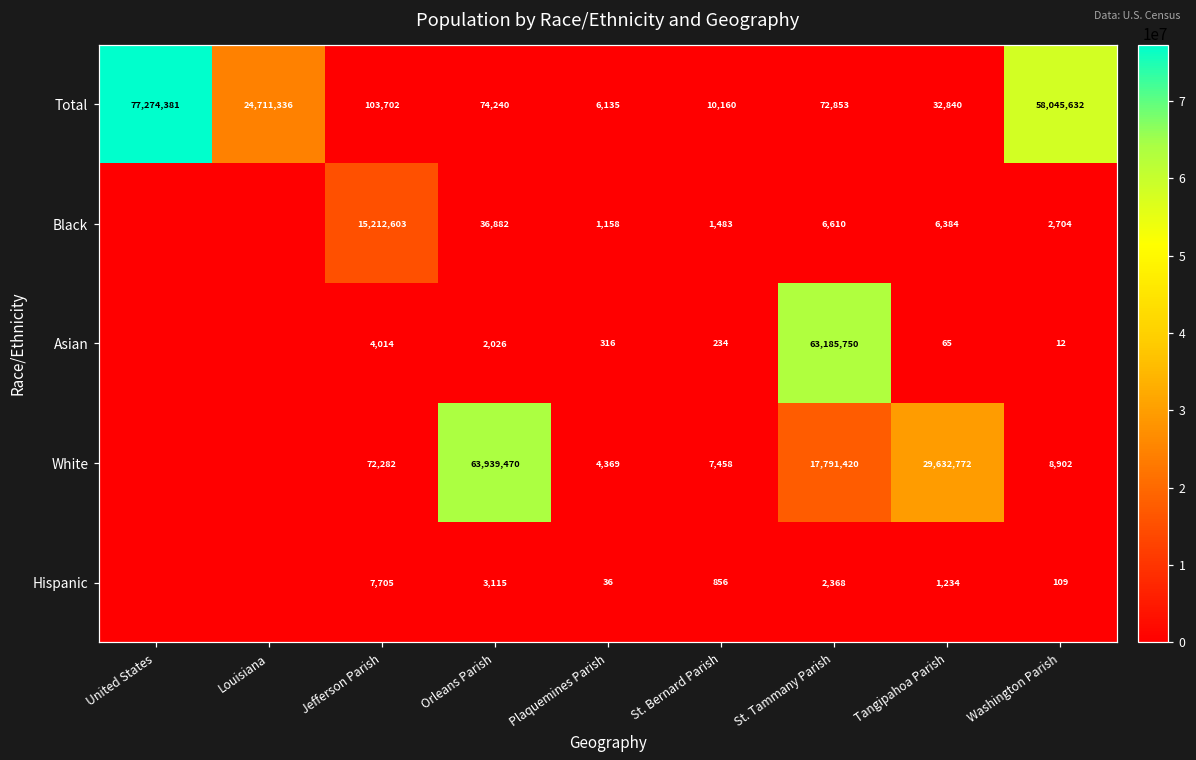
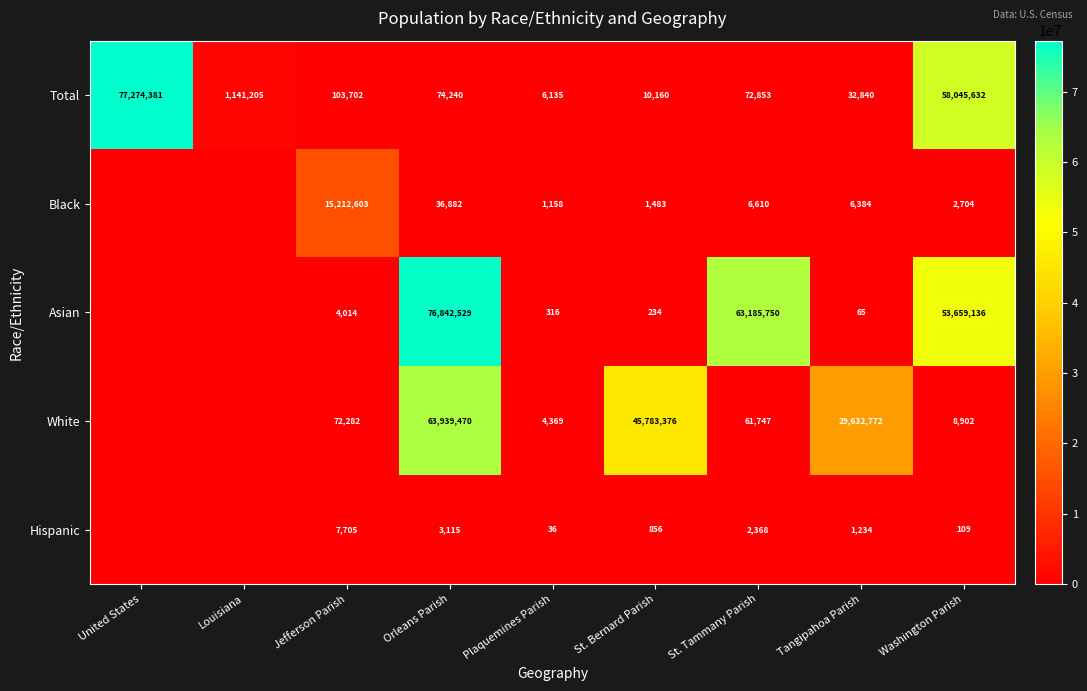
Total, Louisiana: 24,711,336 -> 1,141,205
Asian, Orleans Parish: 2,026 -> 76,842,529
Asian, Washington Parish: 12 -> 53,659,136
White, St. Bernard Parish: 7,458 -> 45,783,376
White, St. Tammany Parish: 17,791,420 -> 61,747
